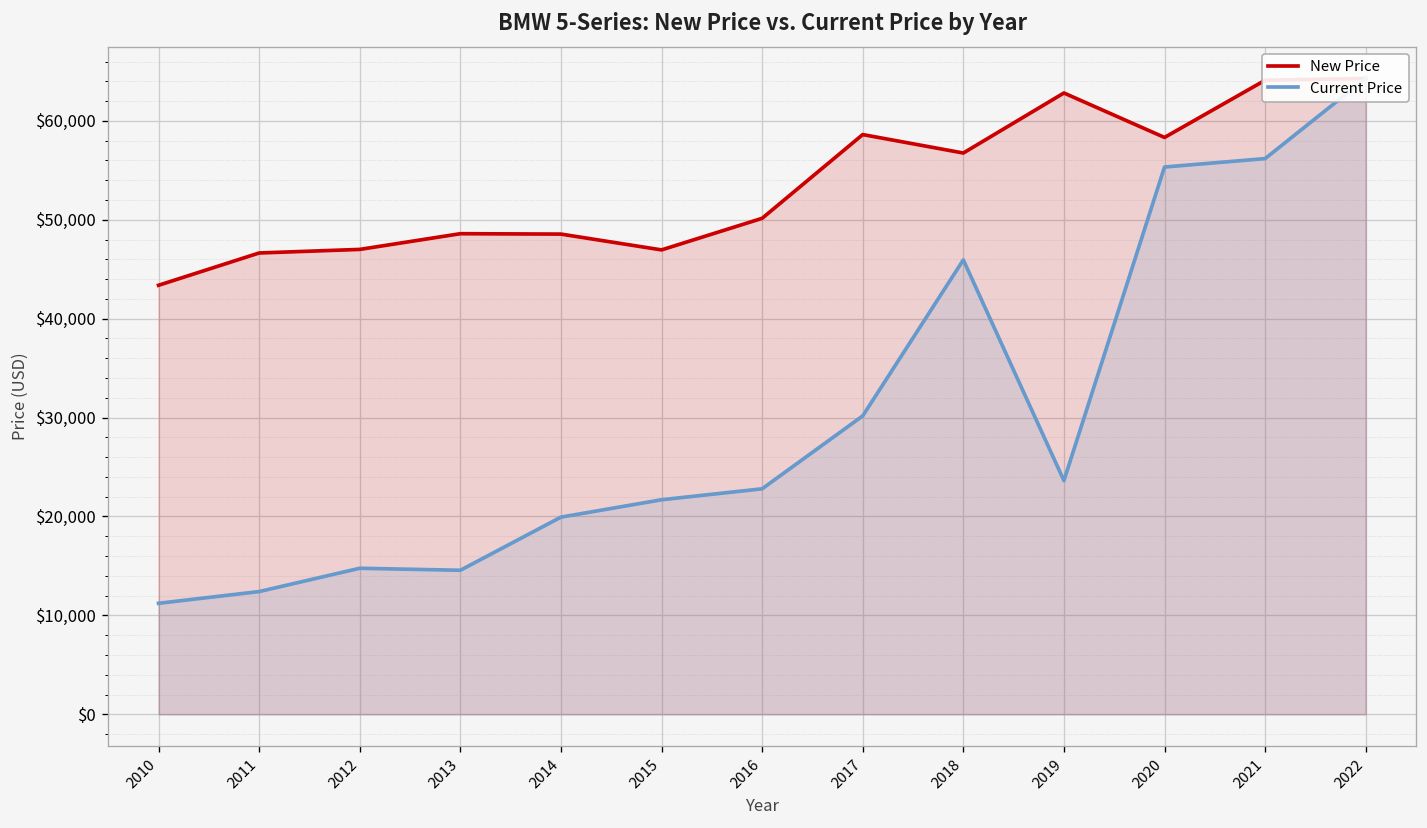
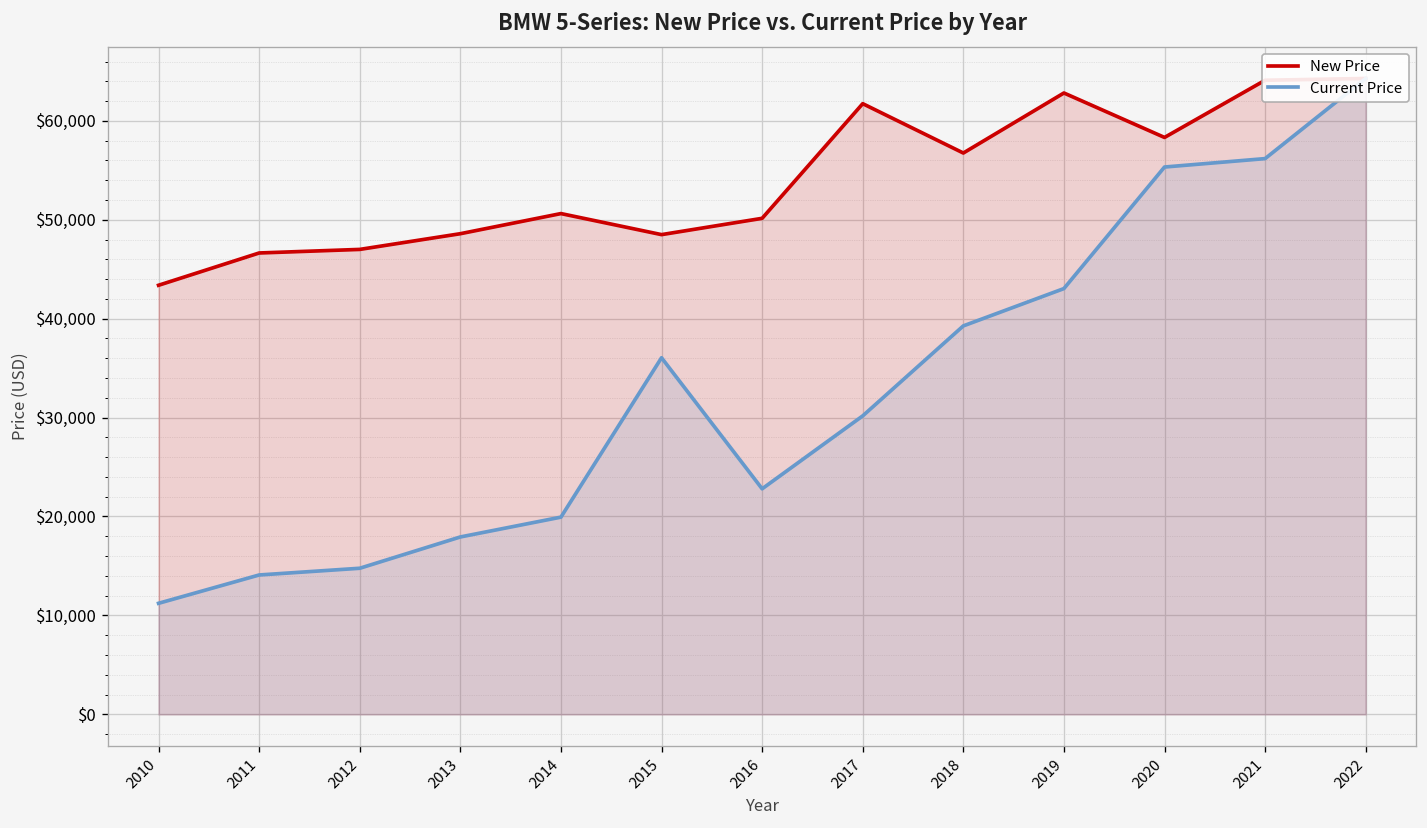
Current Price, 2011: $12,000 -> $14,000
Current Price, 2013: $15,000 -> $18,000
New Price, 2014: $49,000 -> $51,000
New Price, 2015: $47,000 -> $48,000
Current Price, 2015: $22,000 -> $36,000
New Price, 2017: $59,000 -> $62,000
Current Price, 2018: $46,000 -> $39,000
Current Price, 2019: $24,000 -> $43,000
